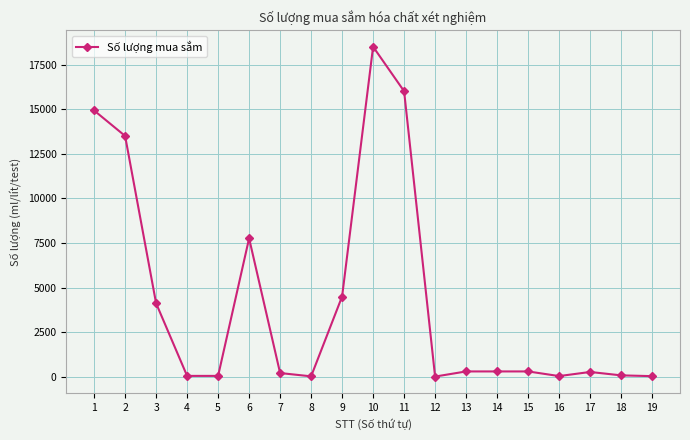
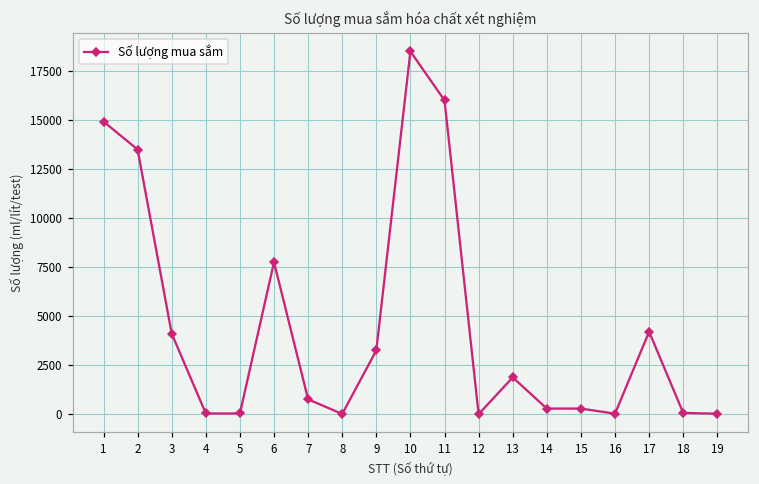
7: 200 -> 800
9: 4500 -> 3300
13: 300 -> 1900
17: 300 -> 4200
